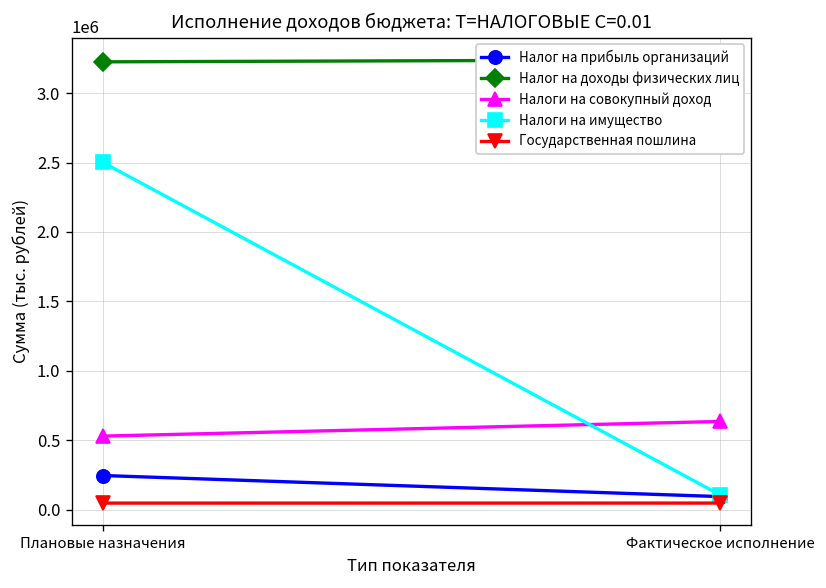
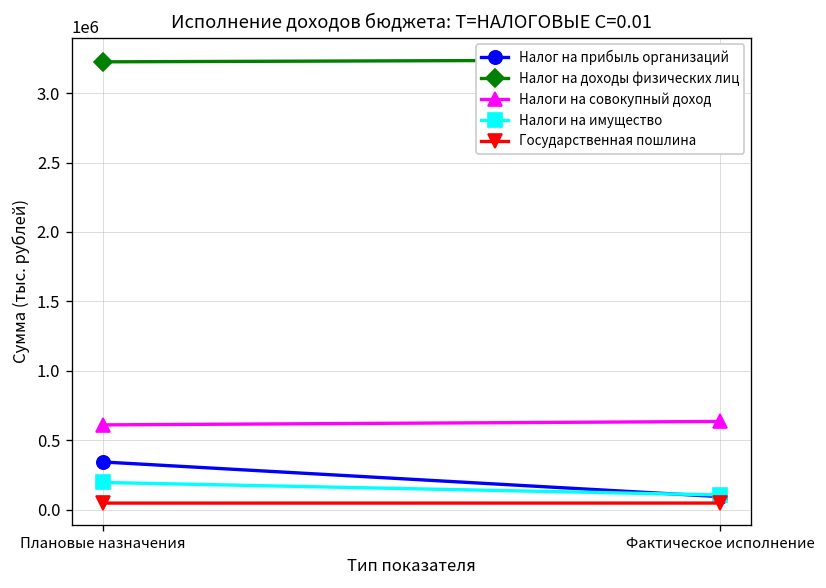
Налог на прибыль организаций, Плановые назначения: 250000 -> 340000
Налоги на совокупный доход, Плановые назначения: 530000 -> 610000
Налоги на имущество, Плановые назначения: 2500000 -> 190000
